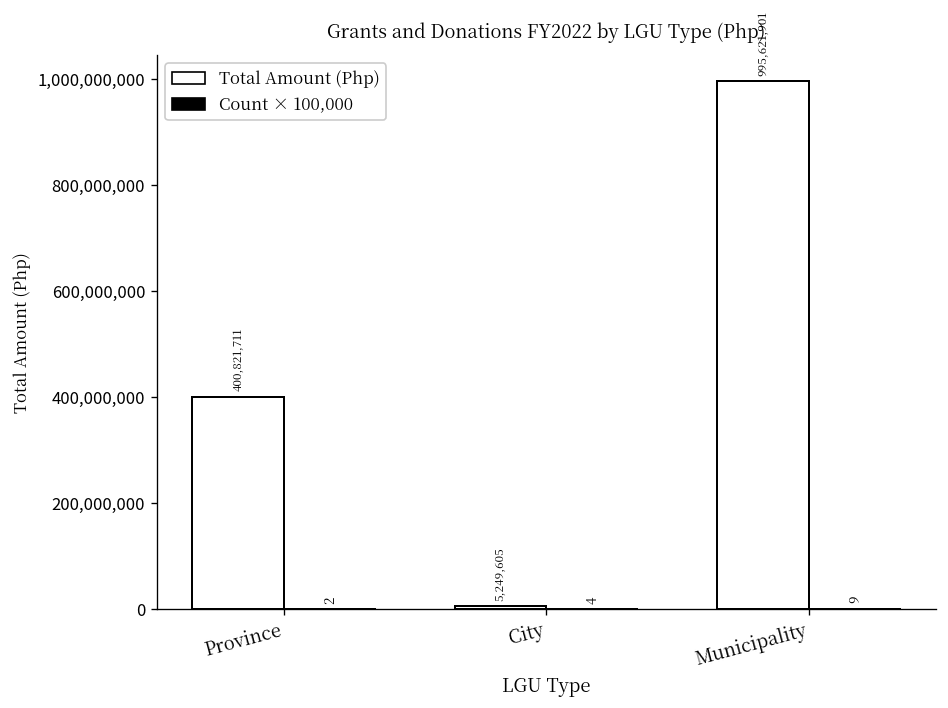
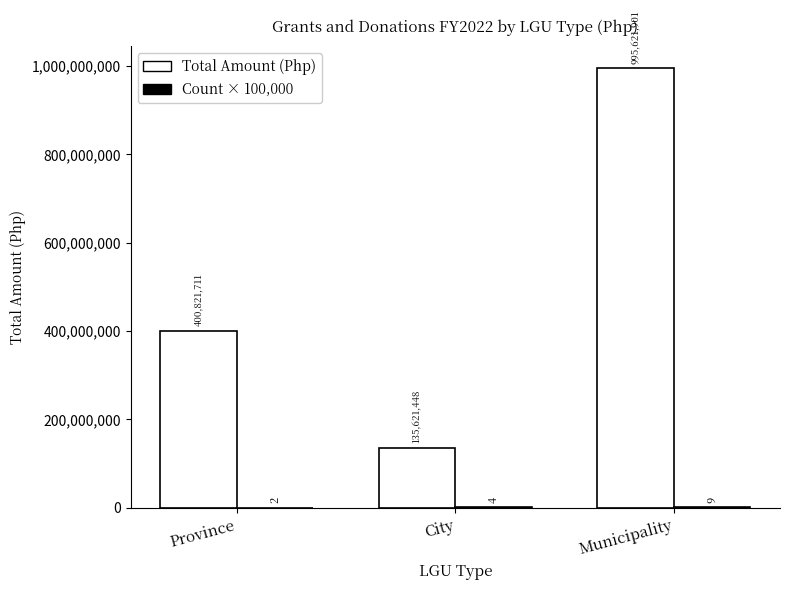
Total Amount (Php), City: 5,249,605 -> 135,621,448
